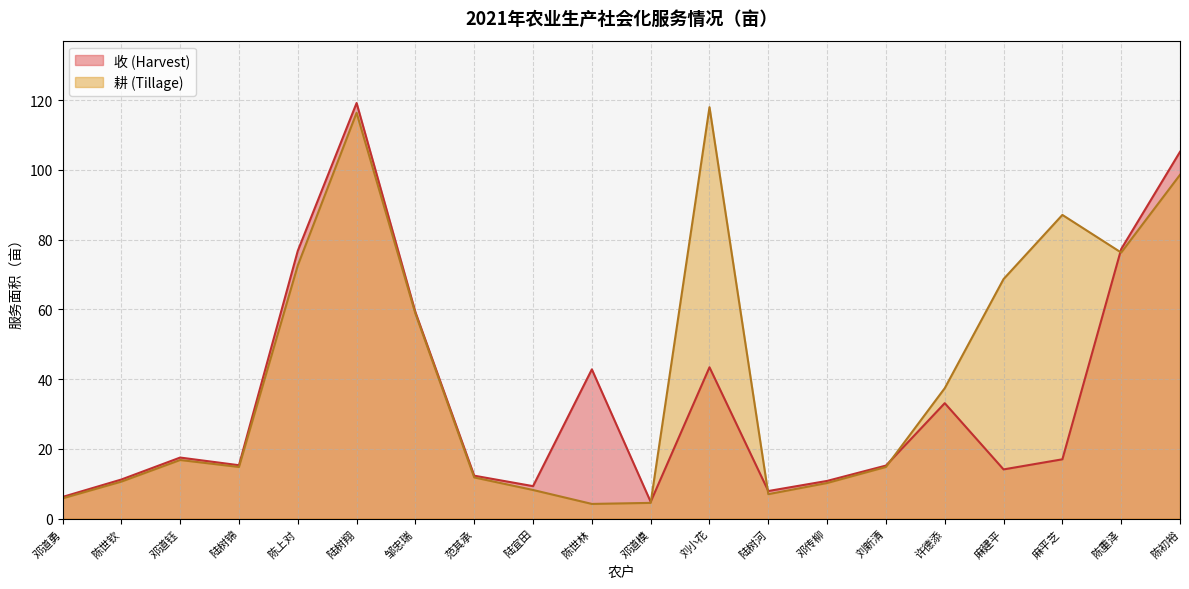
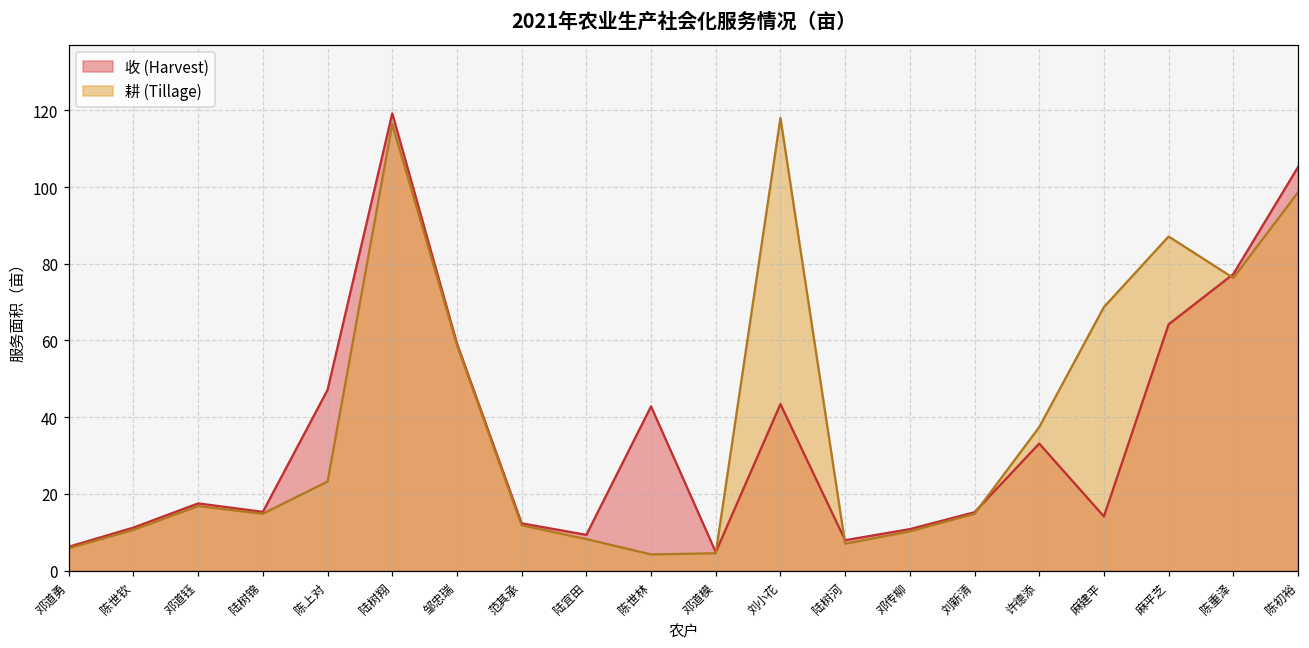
收 (Harvest), 陈上对: 77 -> 47
耕 (Tillage), 陈上对: 73 -> 23
收 (Harvest), 麻平芝: 17 -> 64
